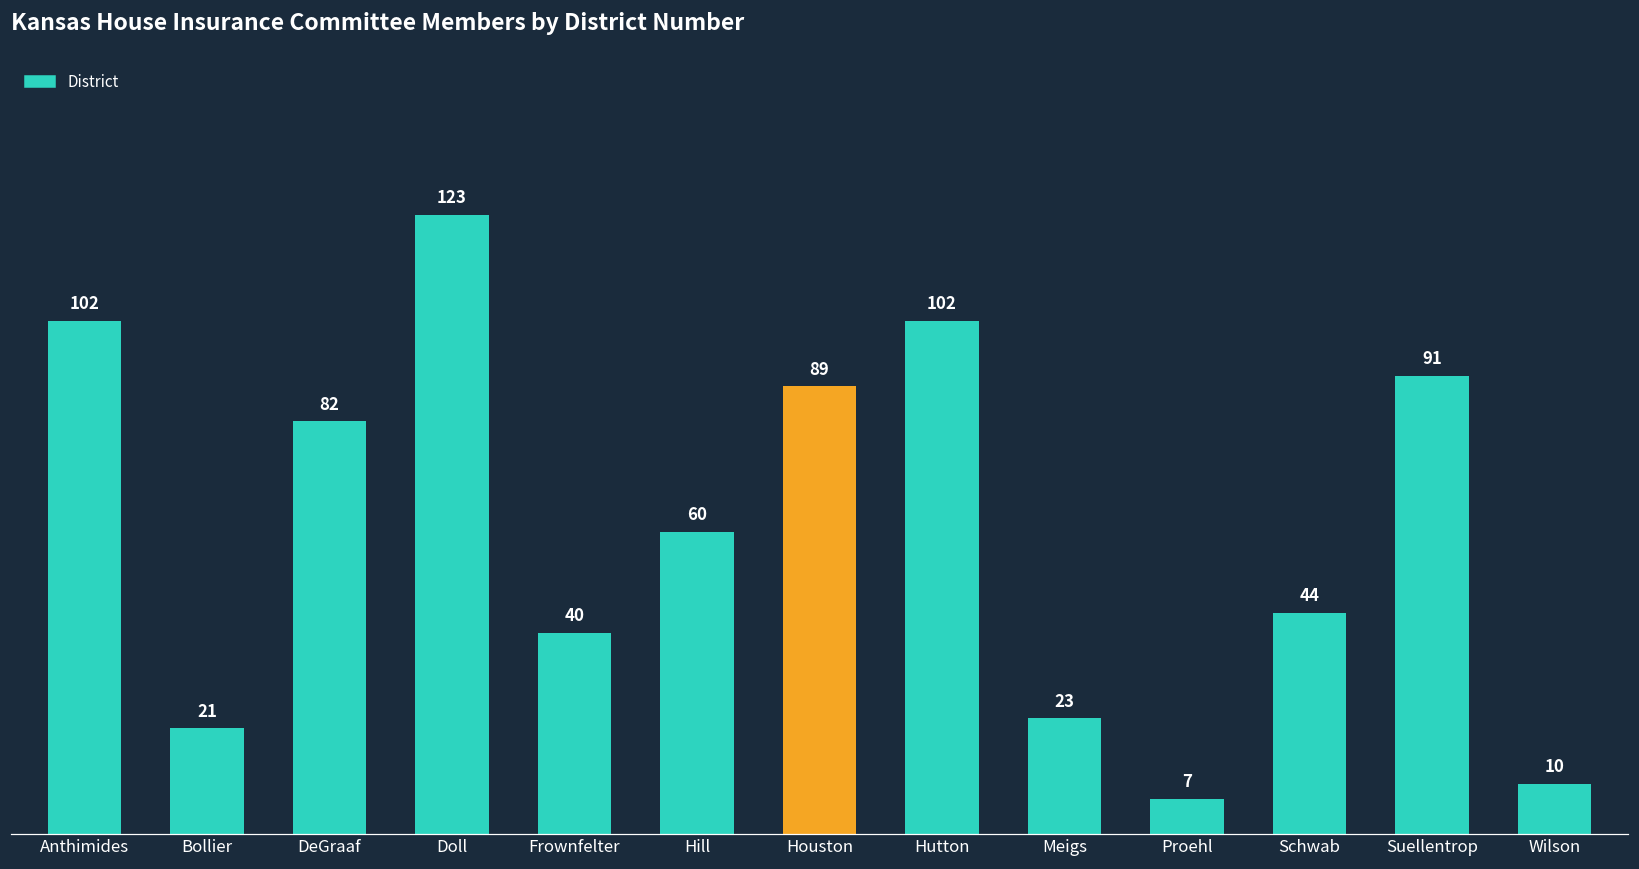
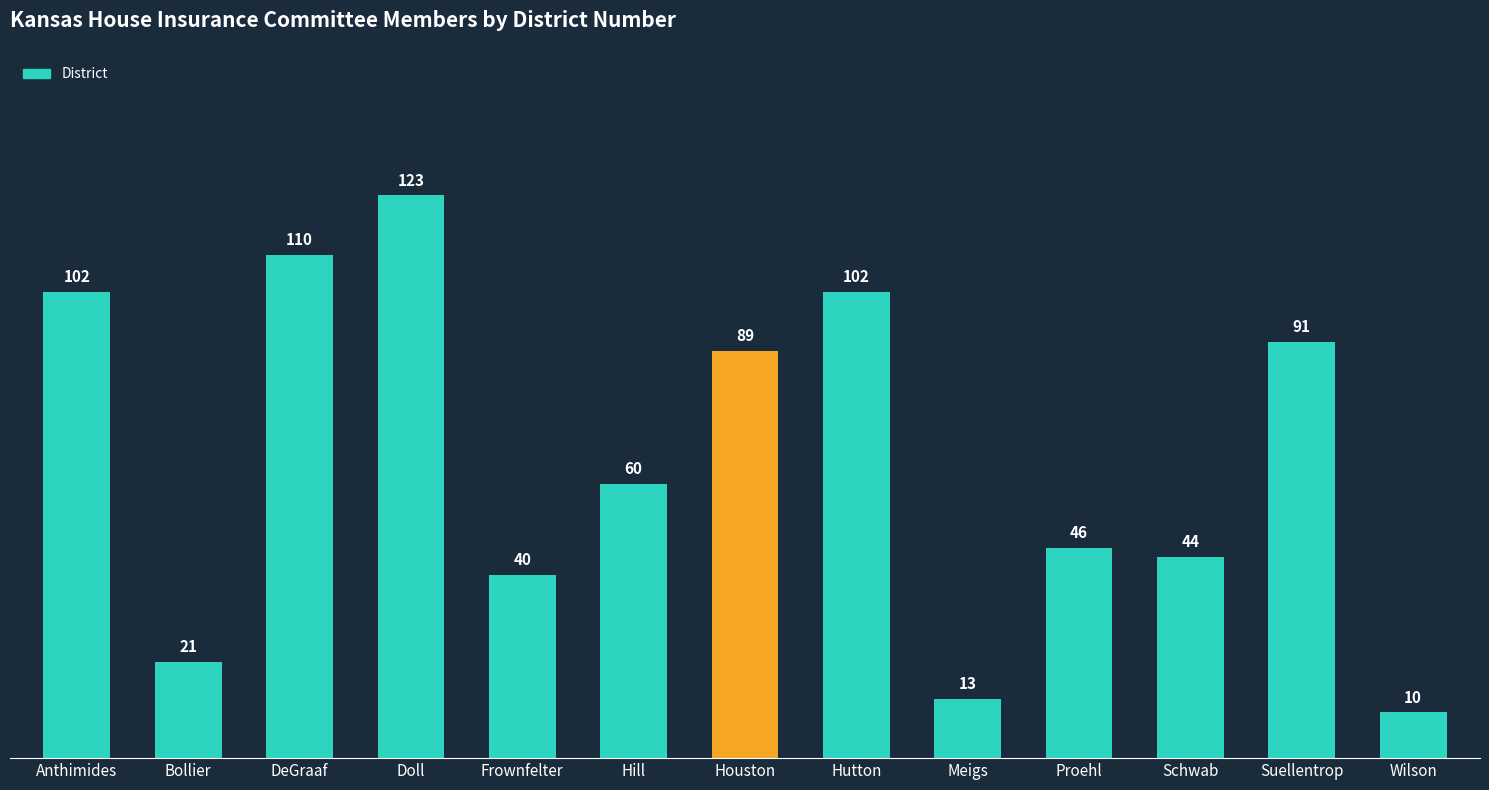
DeGraaf: 82 -> 110
Meigs: 23 -> 13
Proehl: 7 -> 46
